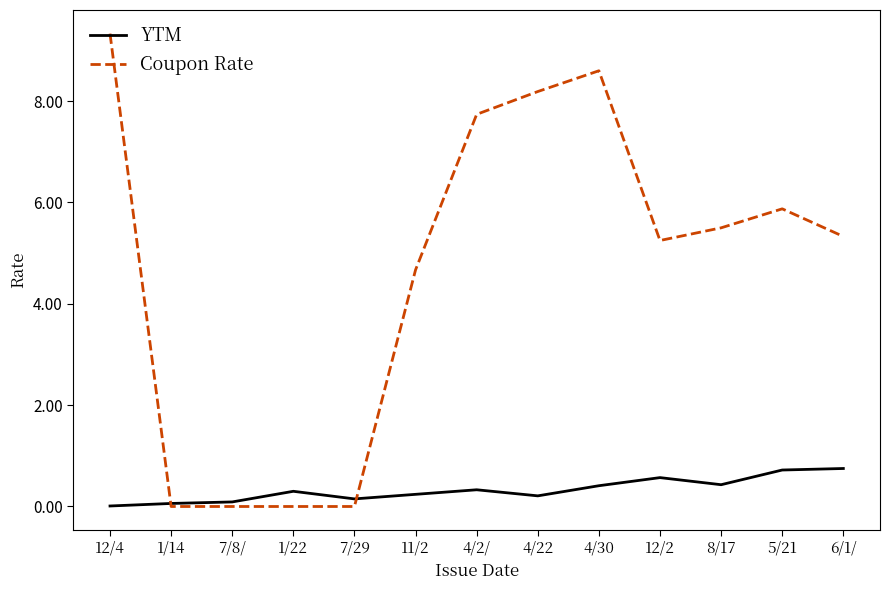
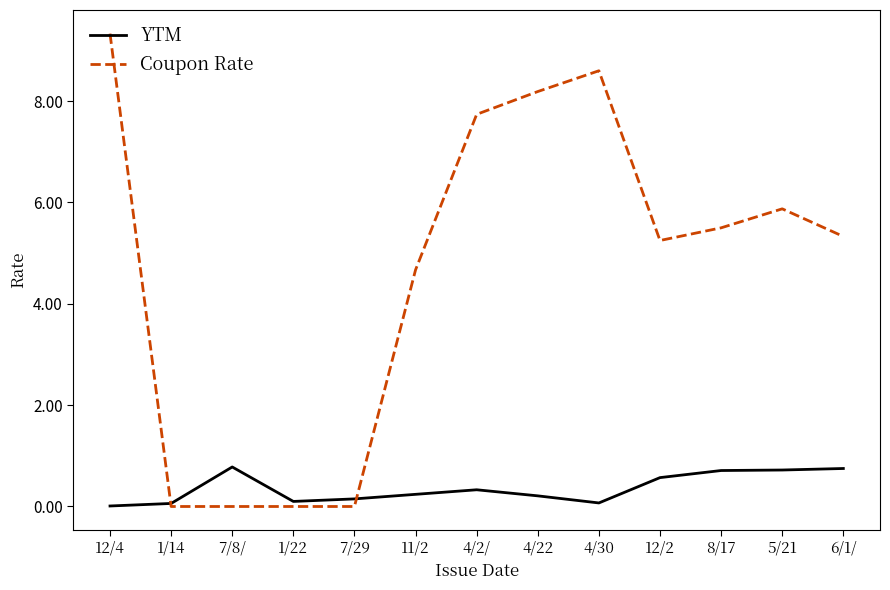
YTM, 7/8/: 0.1 -> 0.8
YTM, 1/22: 0.3 -> 0.1
YTM, 4/30: 0.4 -> 0.1
YTM, 8/17: 0.4 -> 0.7
